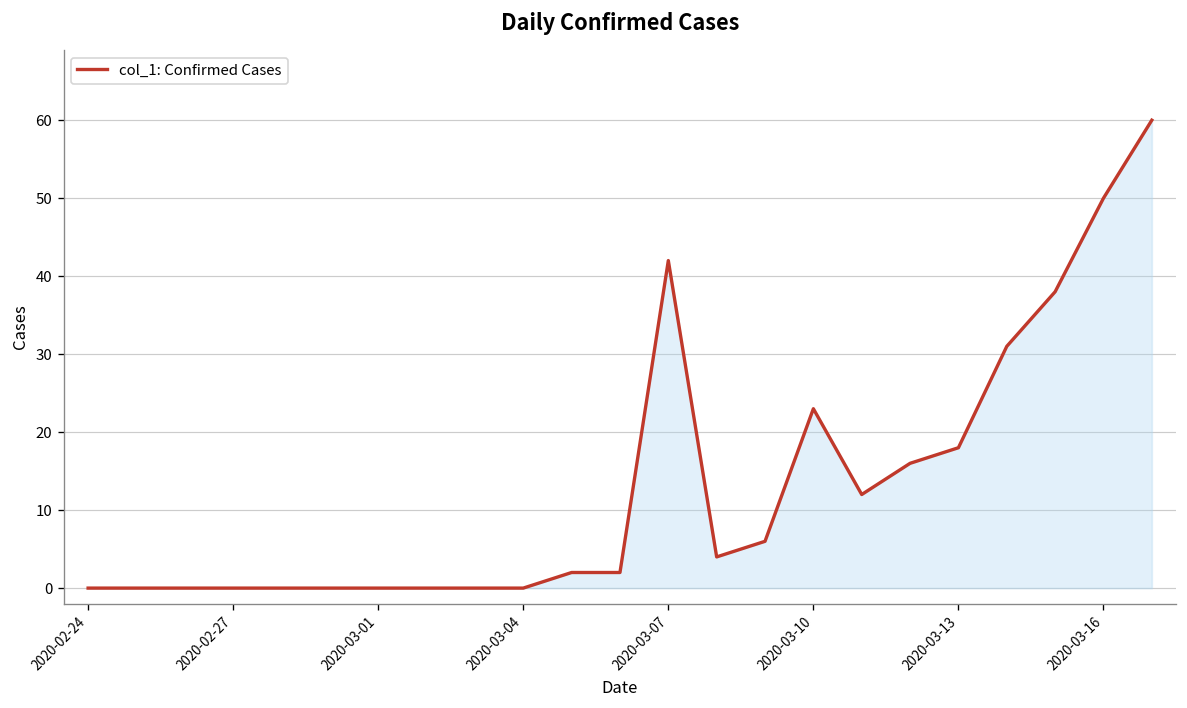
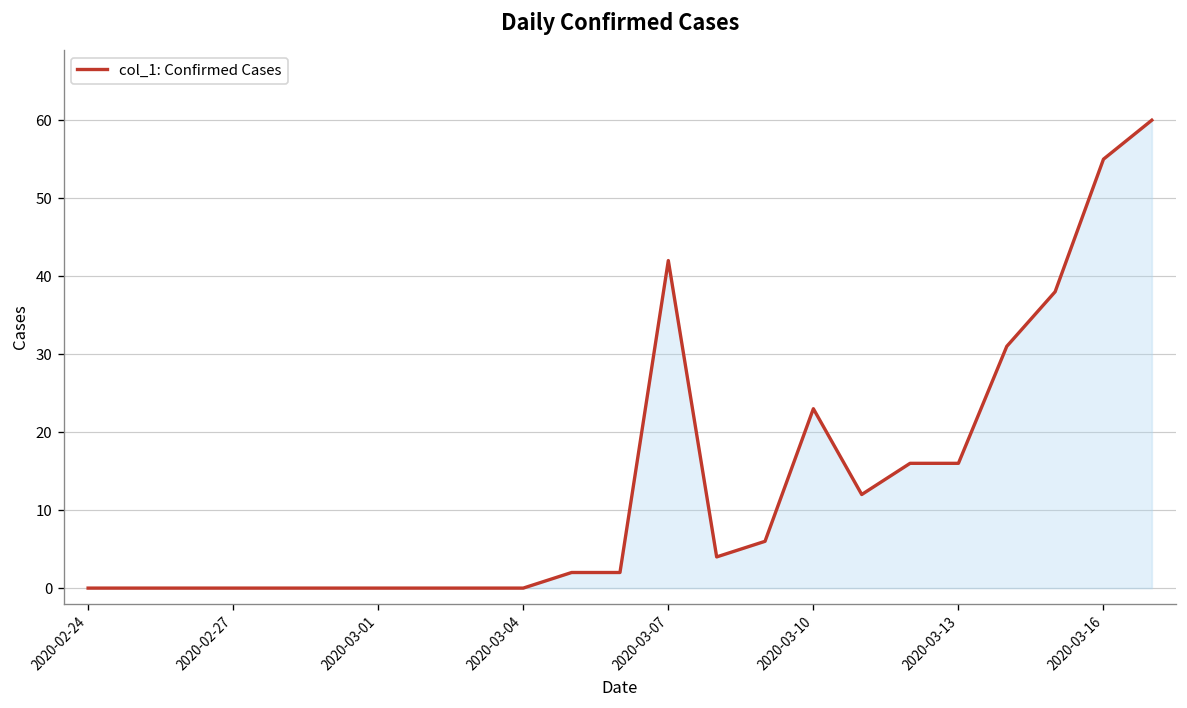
2020-03-13: 18 -> 16
2020-03-16: 50 -> 55
